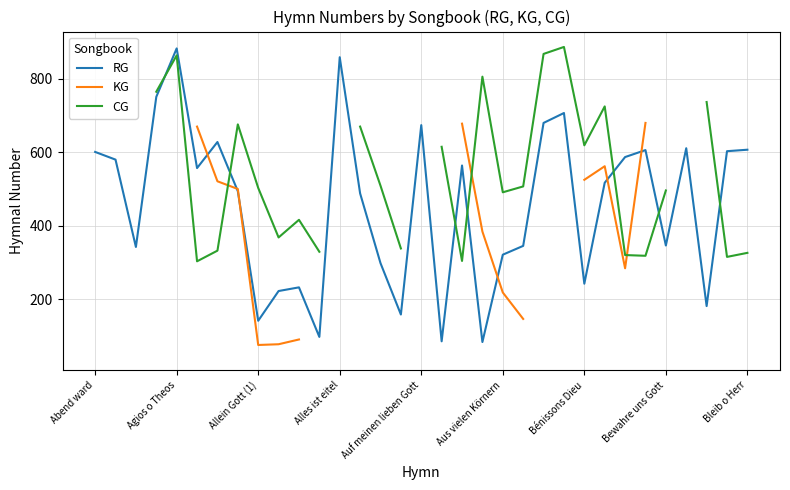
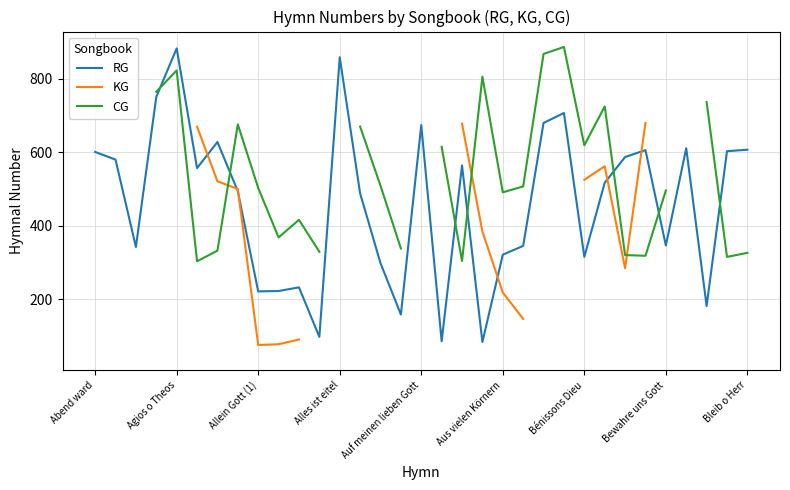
CG, Agios o Theos: 860 -> 820
RG, Allein Gott (1): 140 -> 220
RG, Bénissons Dieu: 240 -> 320
